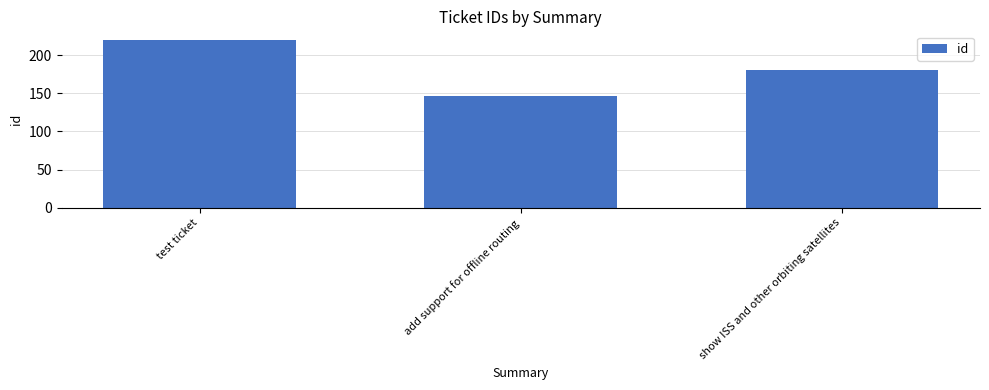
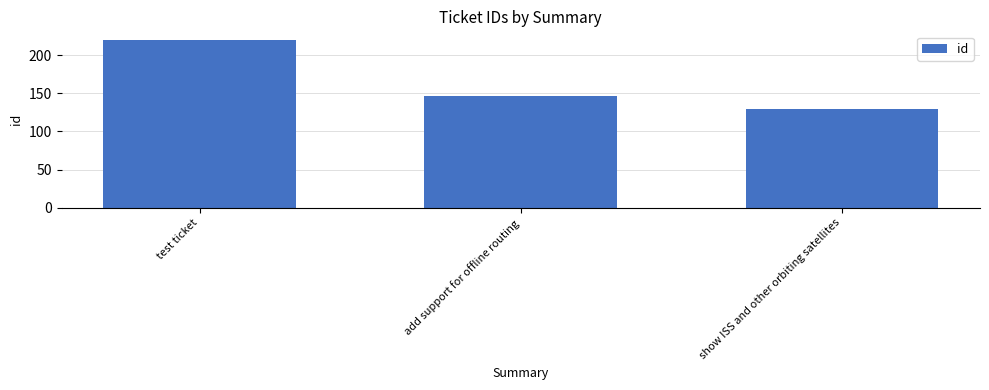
show ISS and other orbiting satellites: 180 -> 130
